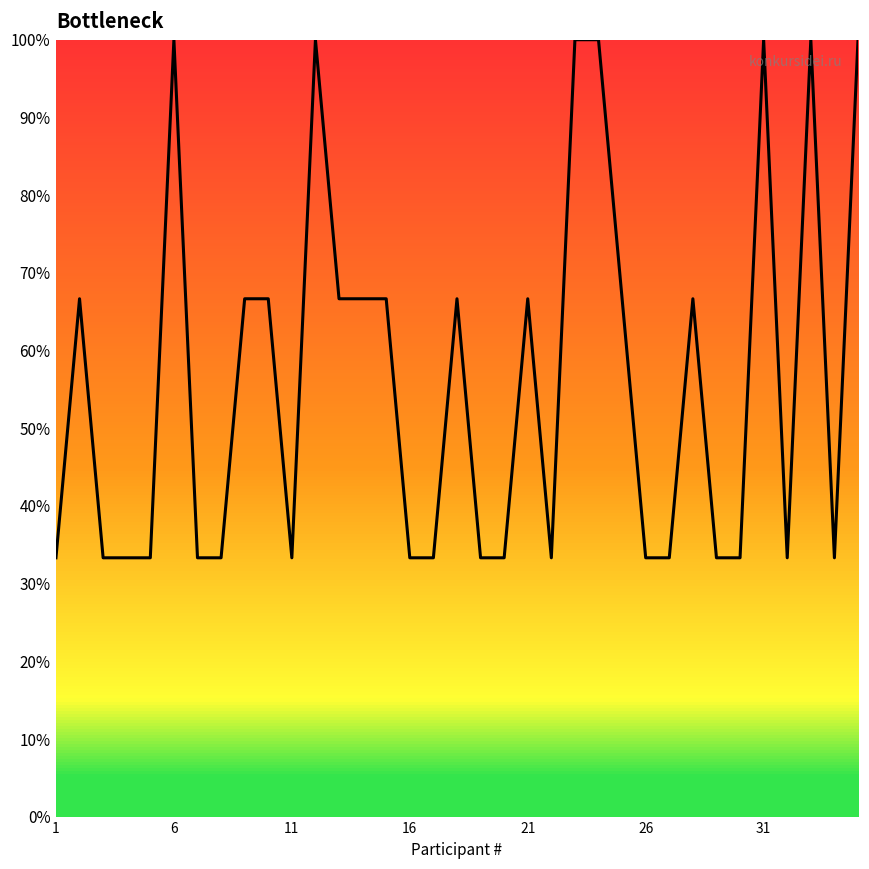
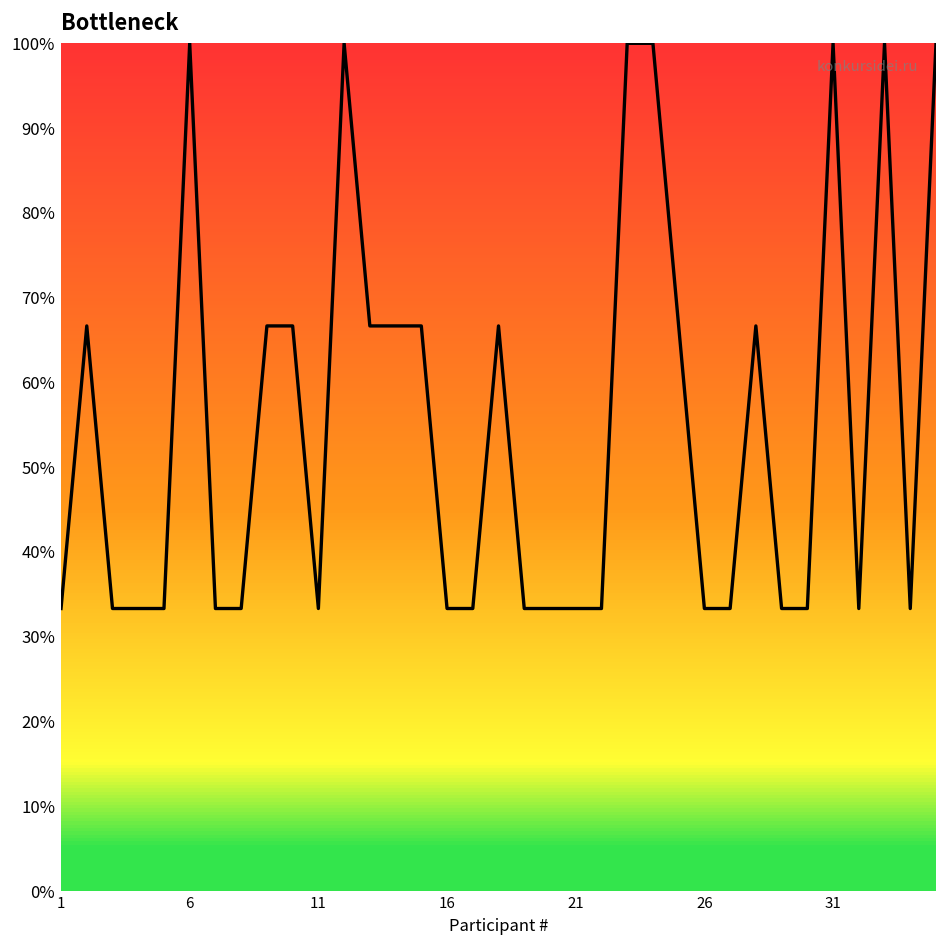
21: 67% -> 33%
